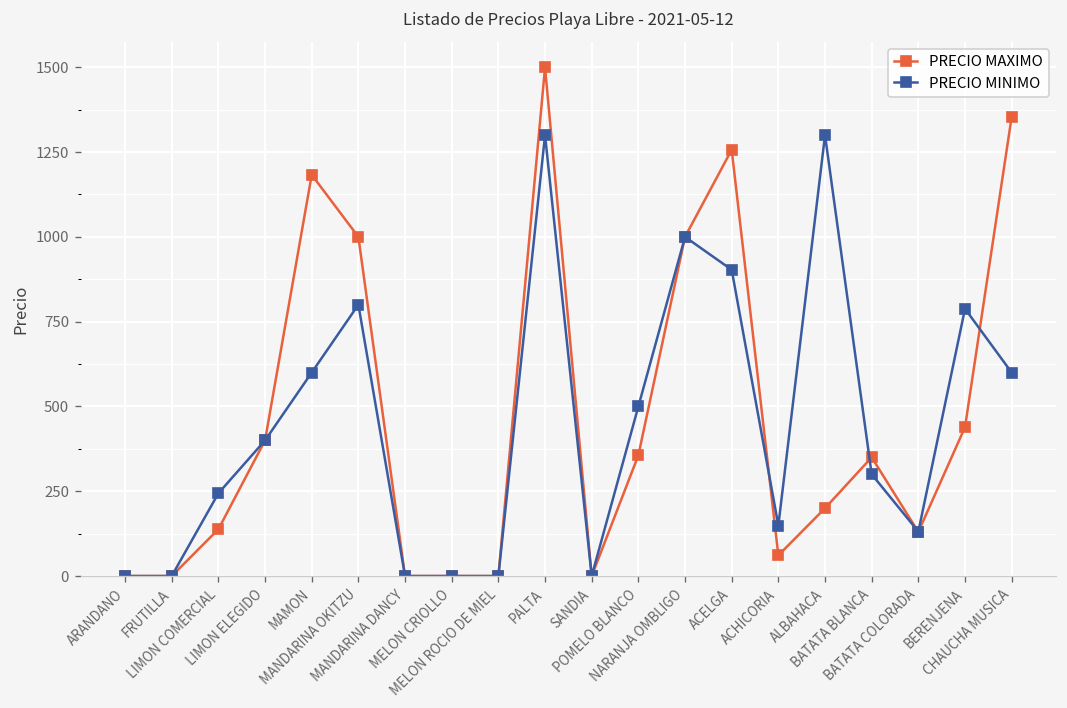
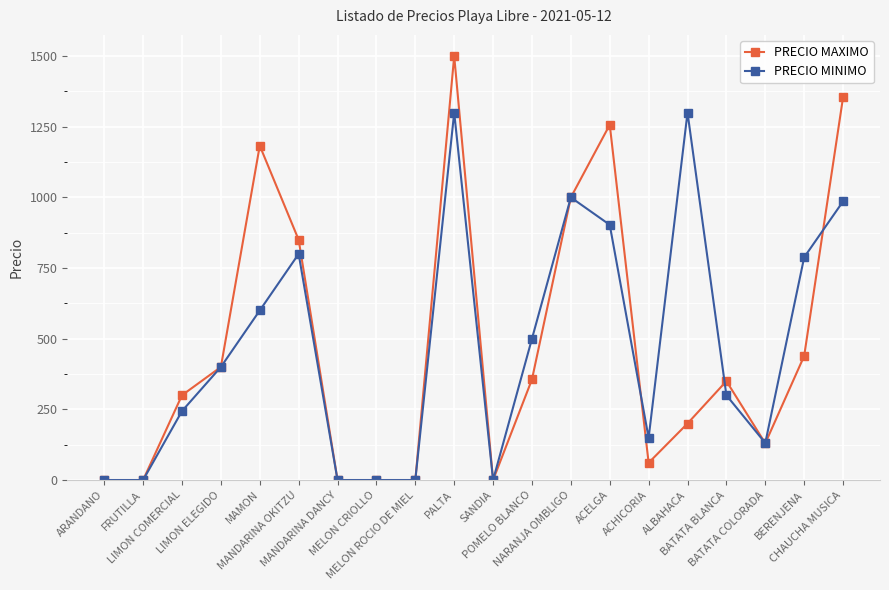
PRECIO MAXIMO, LIMON COMERCIAL: 140 -> 300
PRECIO MAXIMO, MANDARINA OKITZU: 1000 -> 850
PRECIO MINIMO, CHAUCHA MUSICA: 600 -> 990
